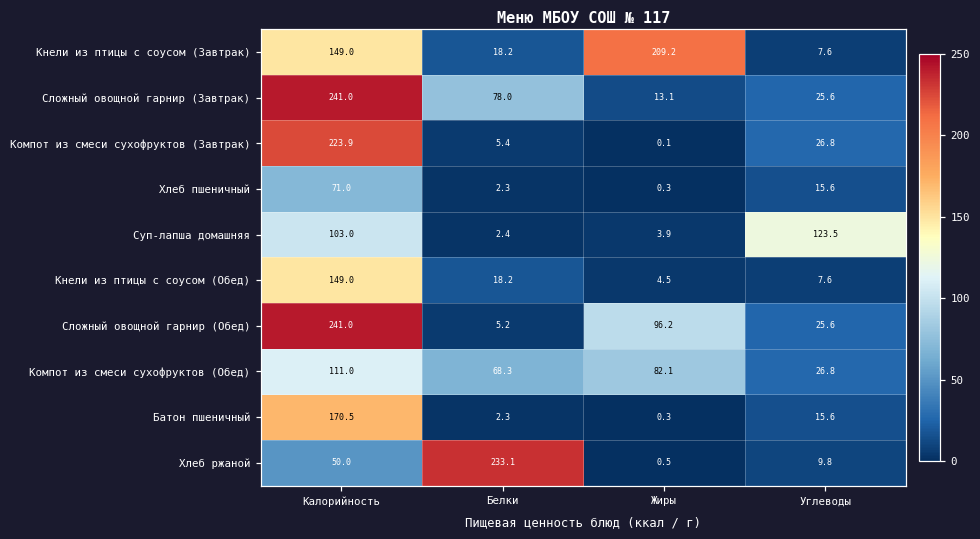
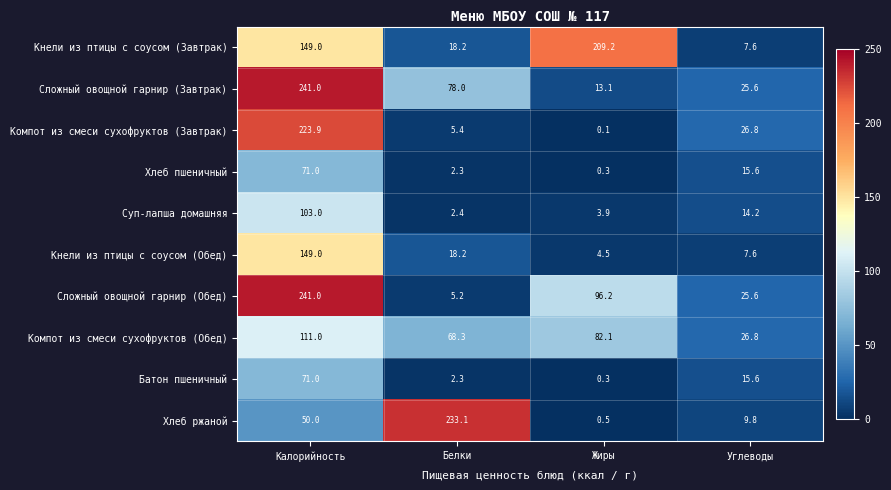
Суп-лапша домашняя, Углеводы: 123.5 -> 14.2
Батон пшеничный, Калорийность: 170.5 -> 71.0
